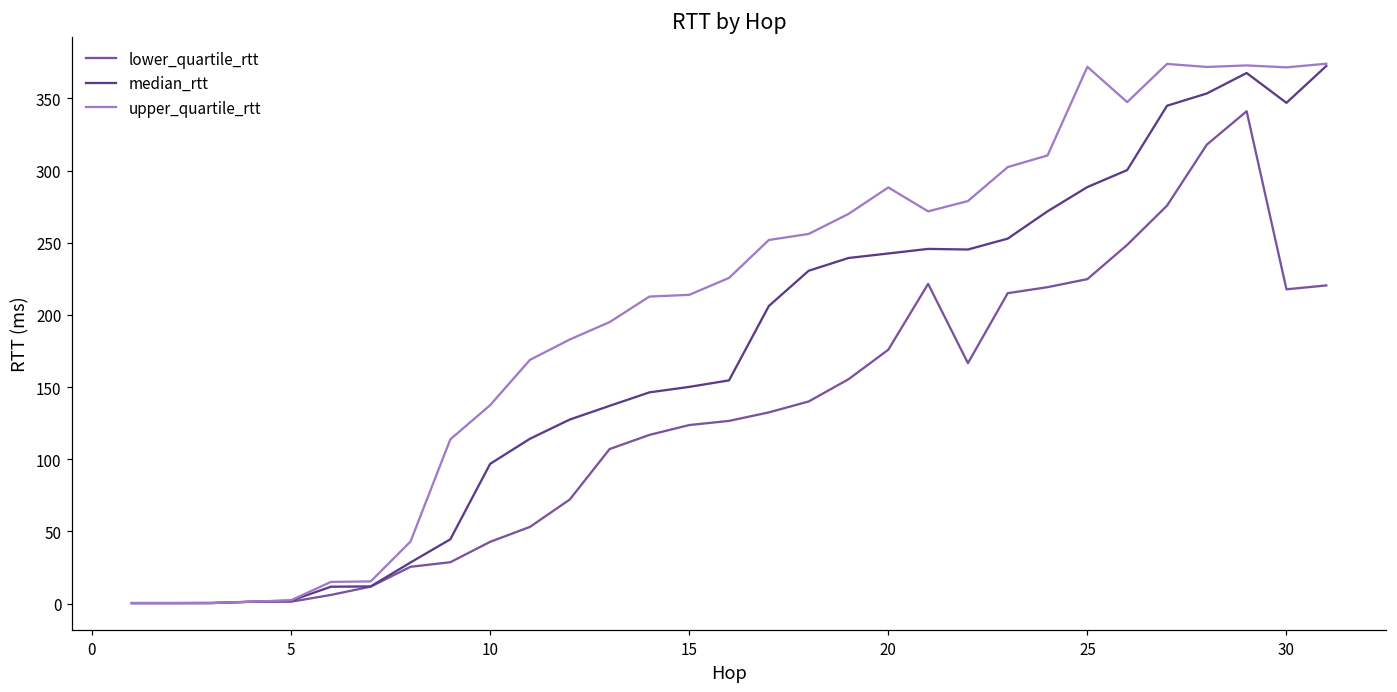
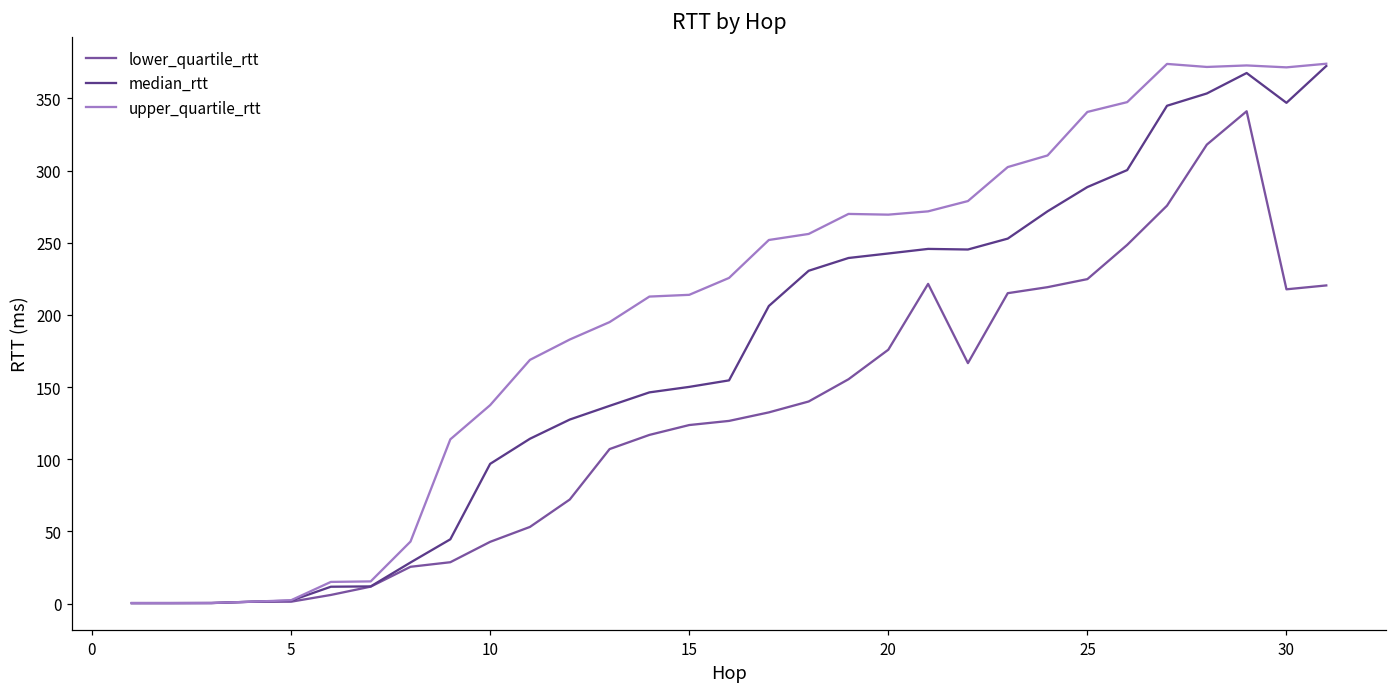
upper_quartile_rtt, 20: 288 -> 269
upper_quartile_rtt, 25: 372 -> 341
